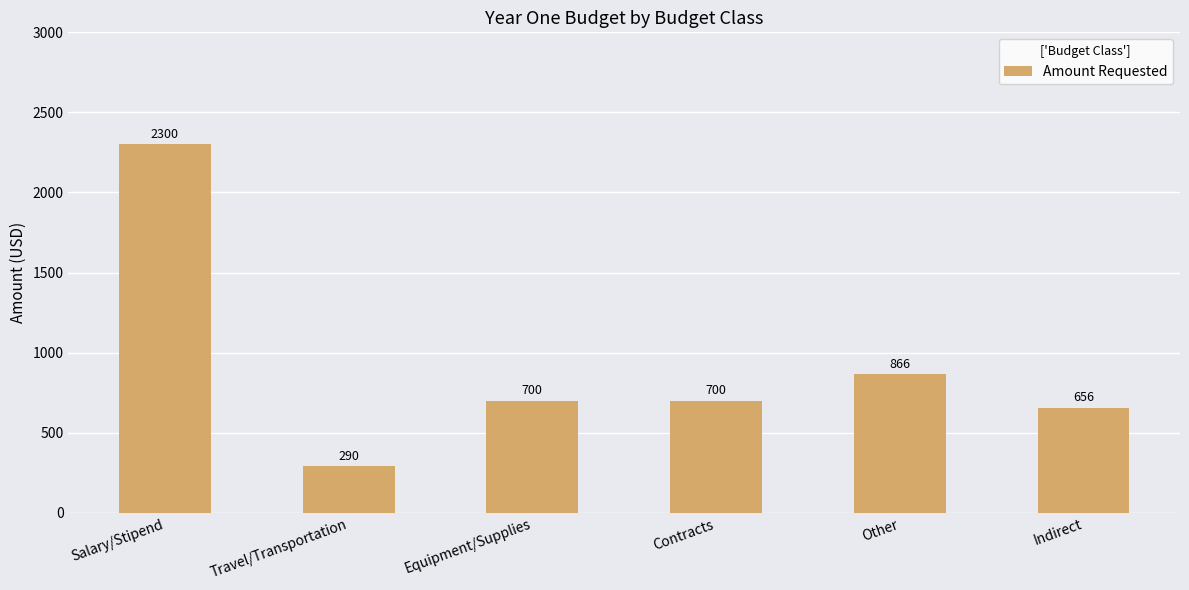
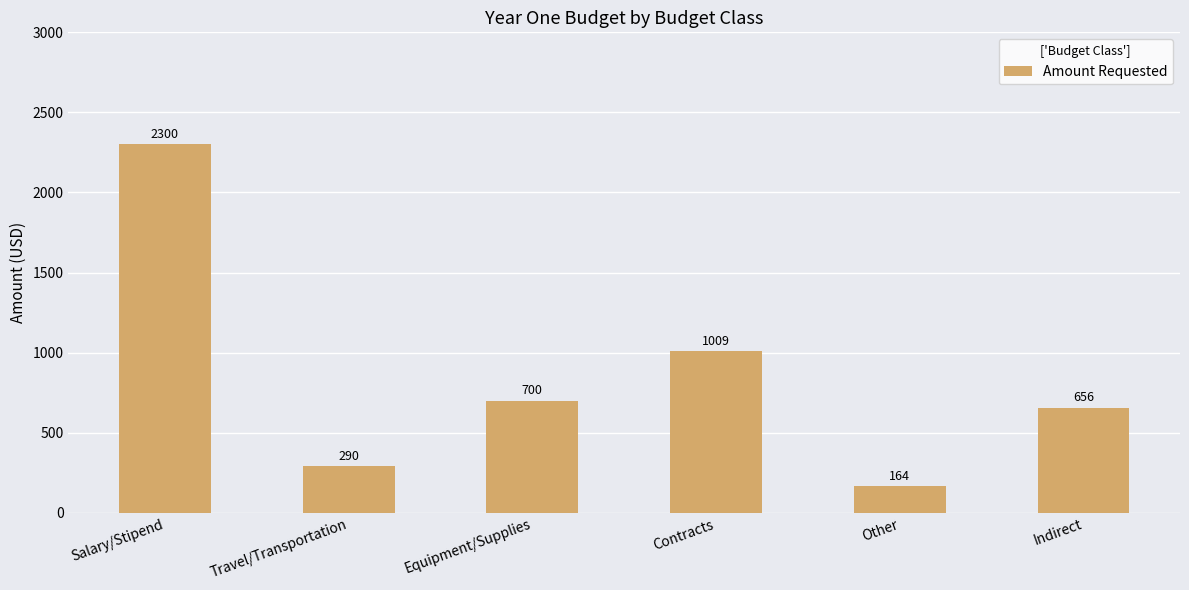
Contracts: 700 -> 1009
Other: 866 -> 164
